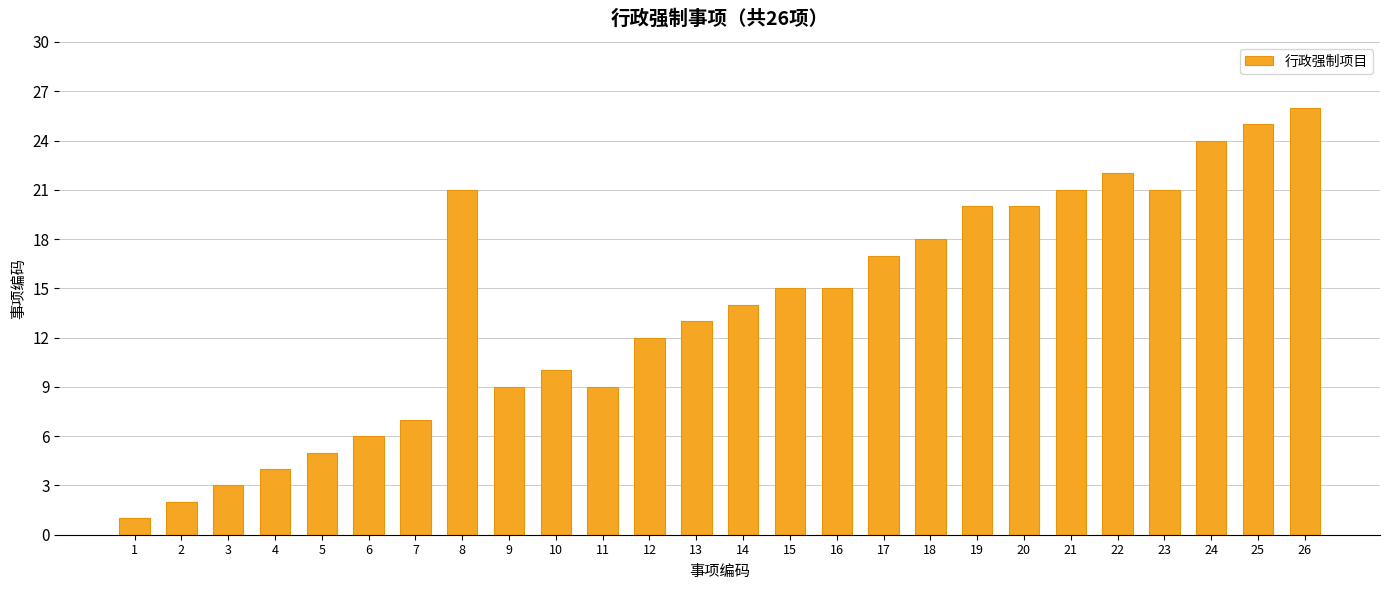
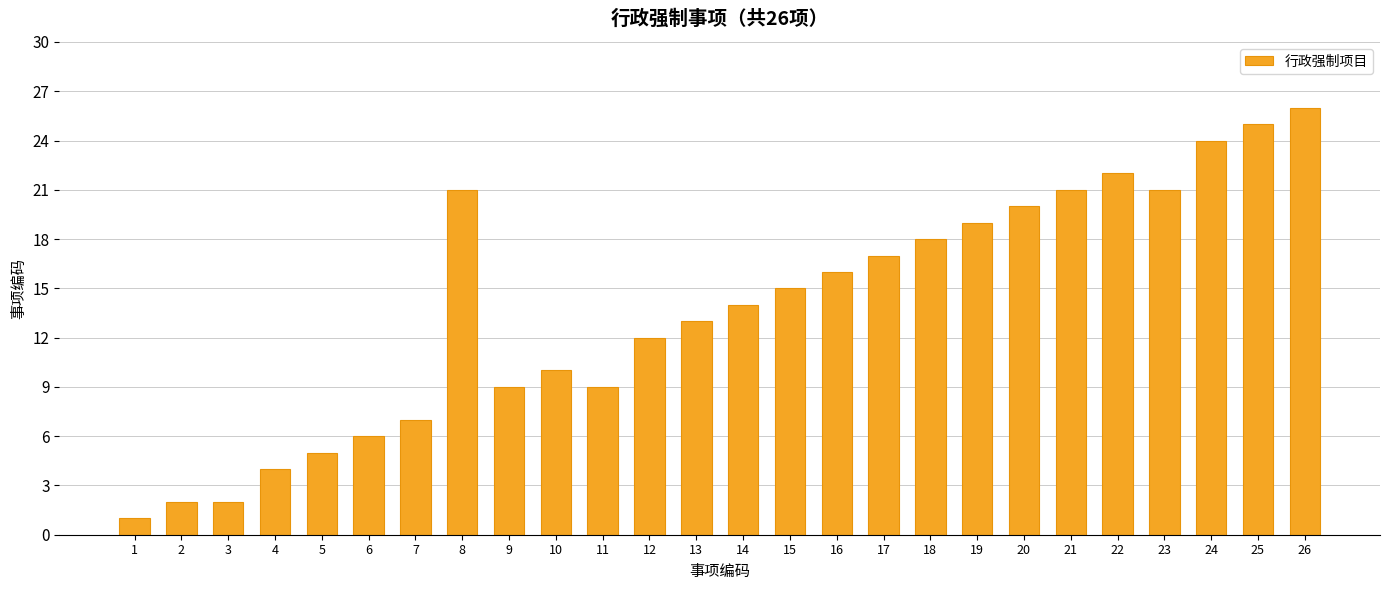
3: 3 -> 2
16: 15 -> 16
19: 20 -> 19
